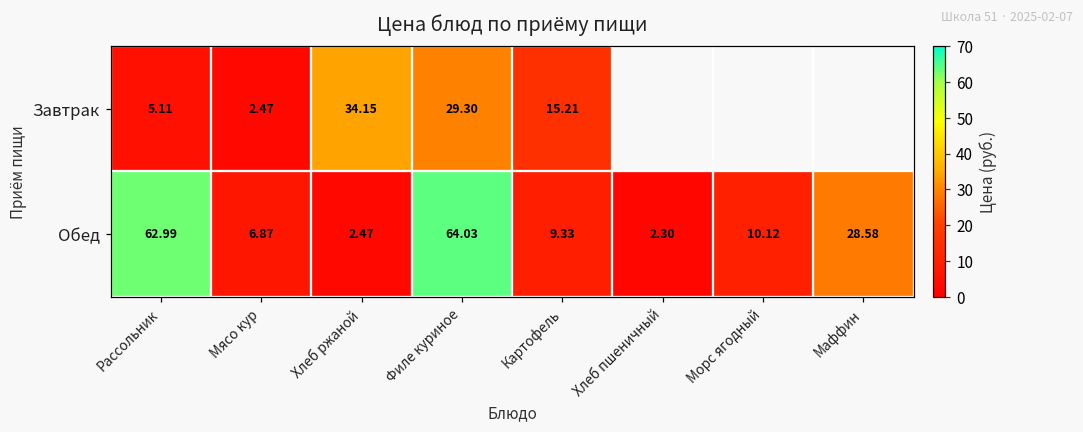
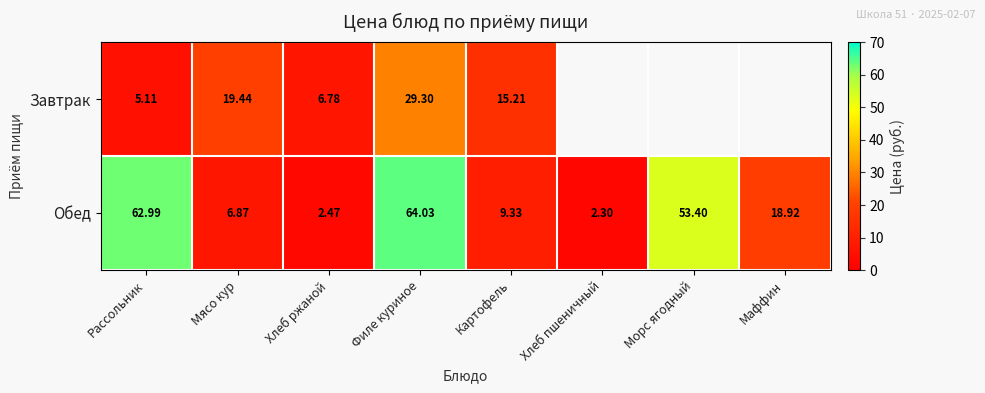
Завтрак, Мясо кур: 2.47 -> 19.44
Завтрак, Хлеб ржаной: 34.15 -> 6.78
Обед, Морс ягодный: 10.12 -> 53.40
Обед, Маффин: 28.58 -> 18.92
